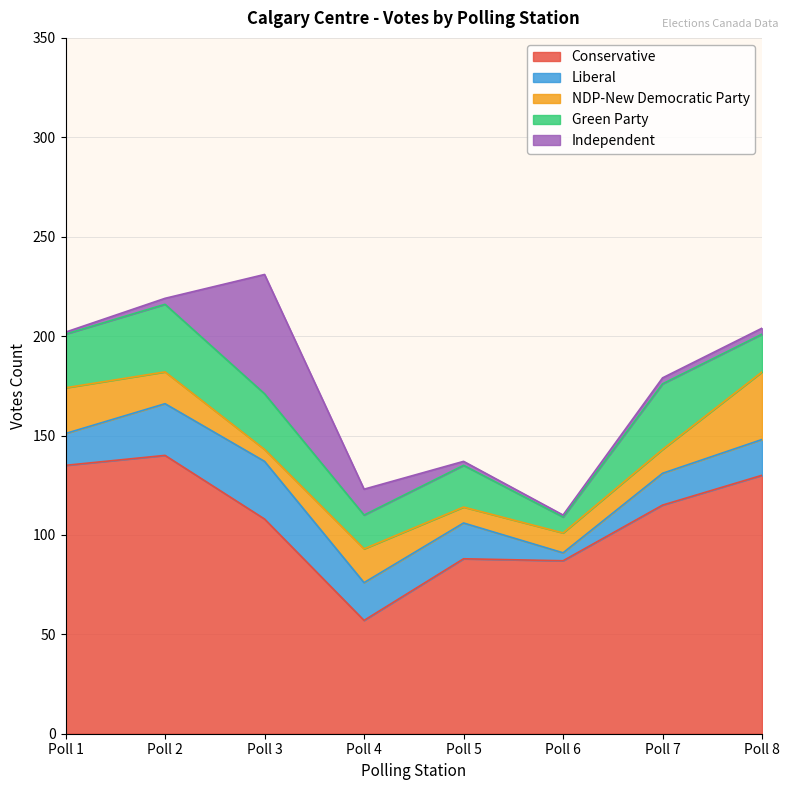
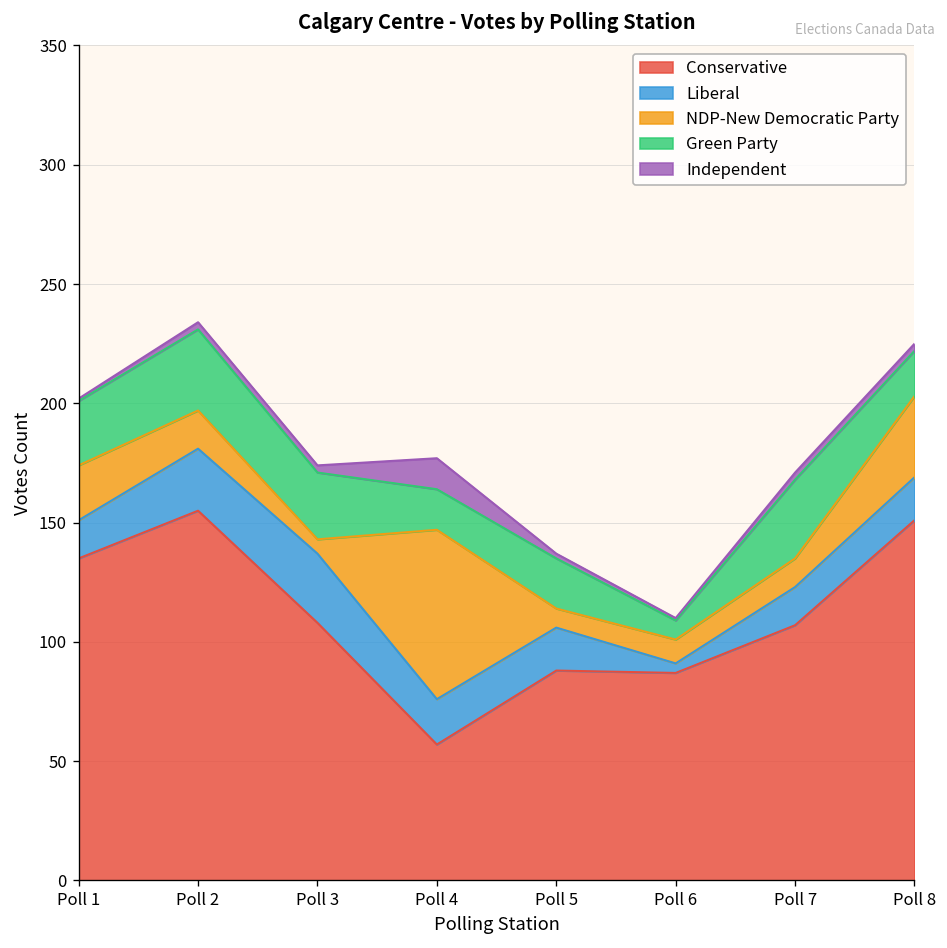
Conservative, Poll 2: 140 -> 155
Independent, Poll 3: 60 -> 3
NDP-New Democratic Party, Poll 4: 17 -> 71
Conservative, Poll 7: 115 -> 107
Conservative, Poll 8: 130 -> 151
